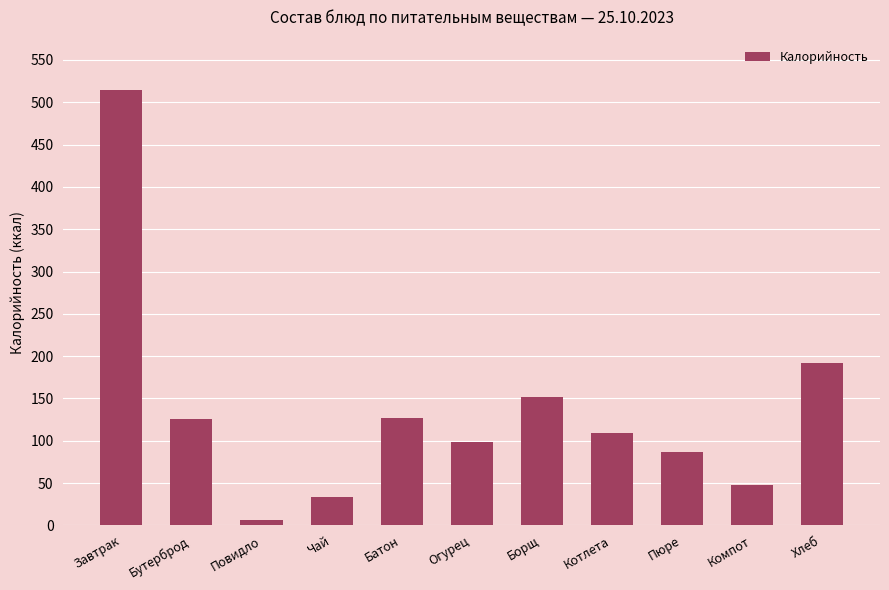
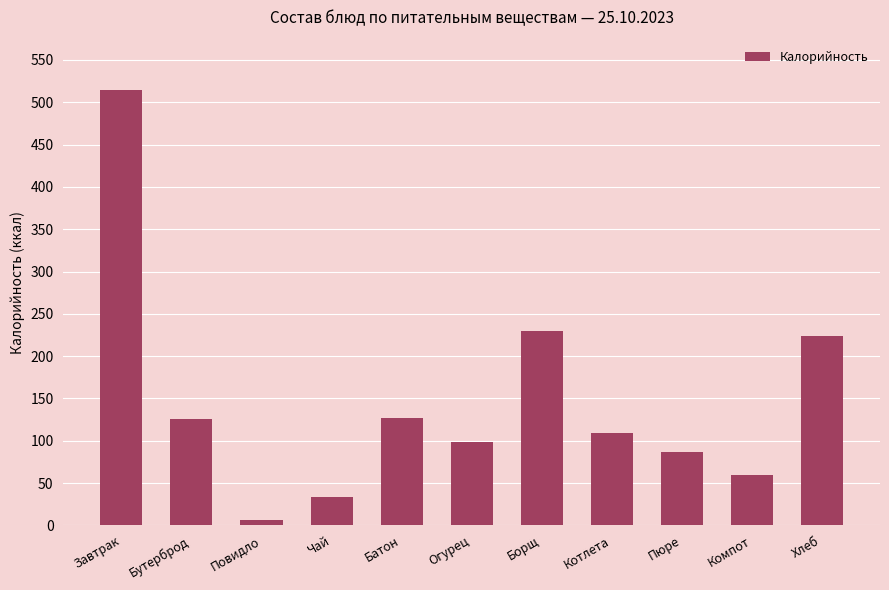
Борщ: 150 -> 230
Компот: 50 -> 60
Хлеб: 190 -> 220
